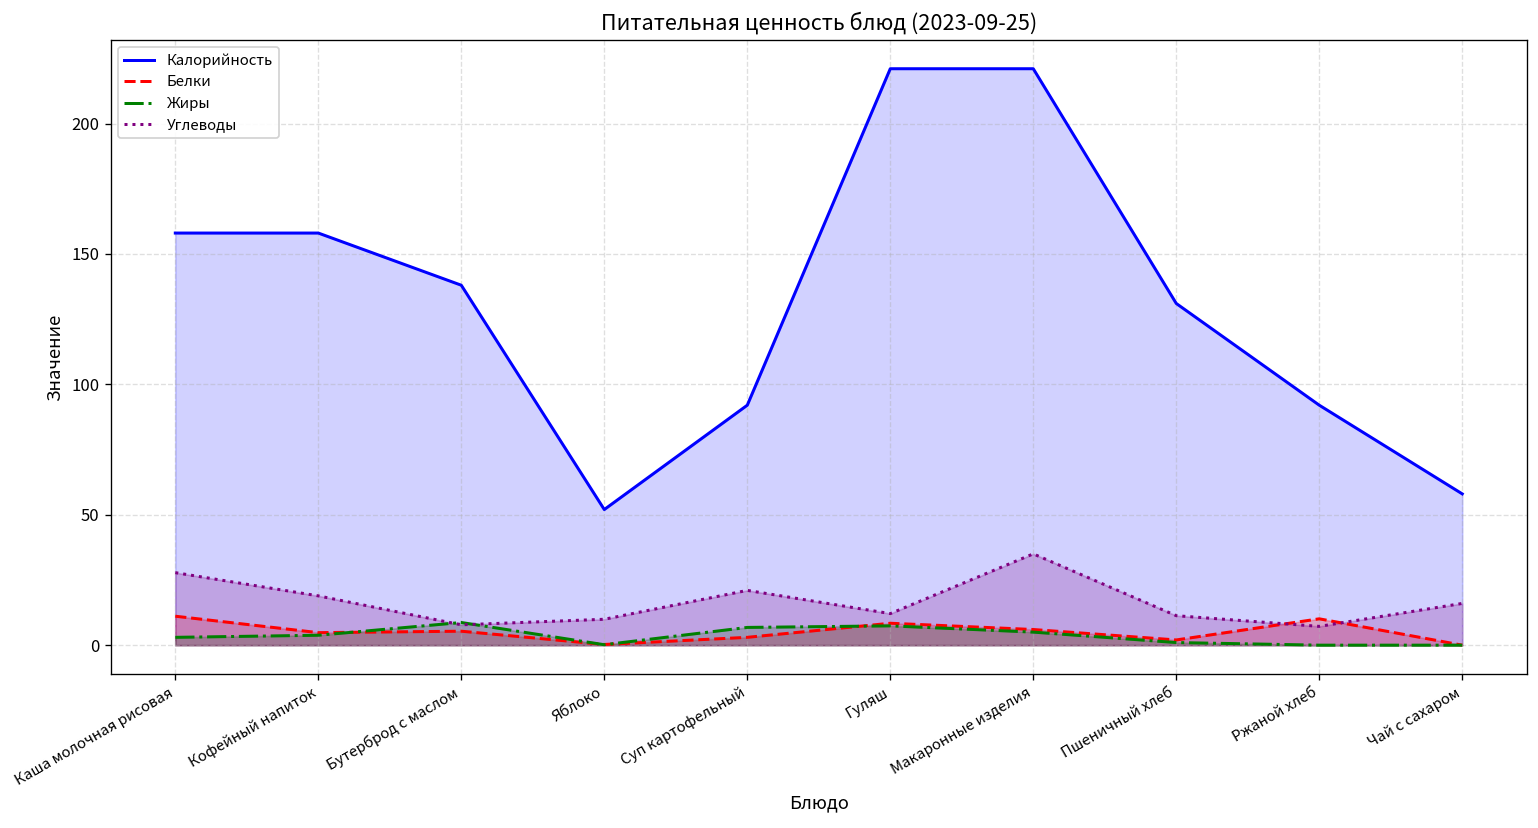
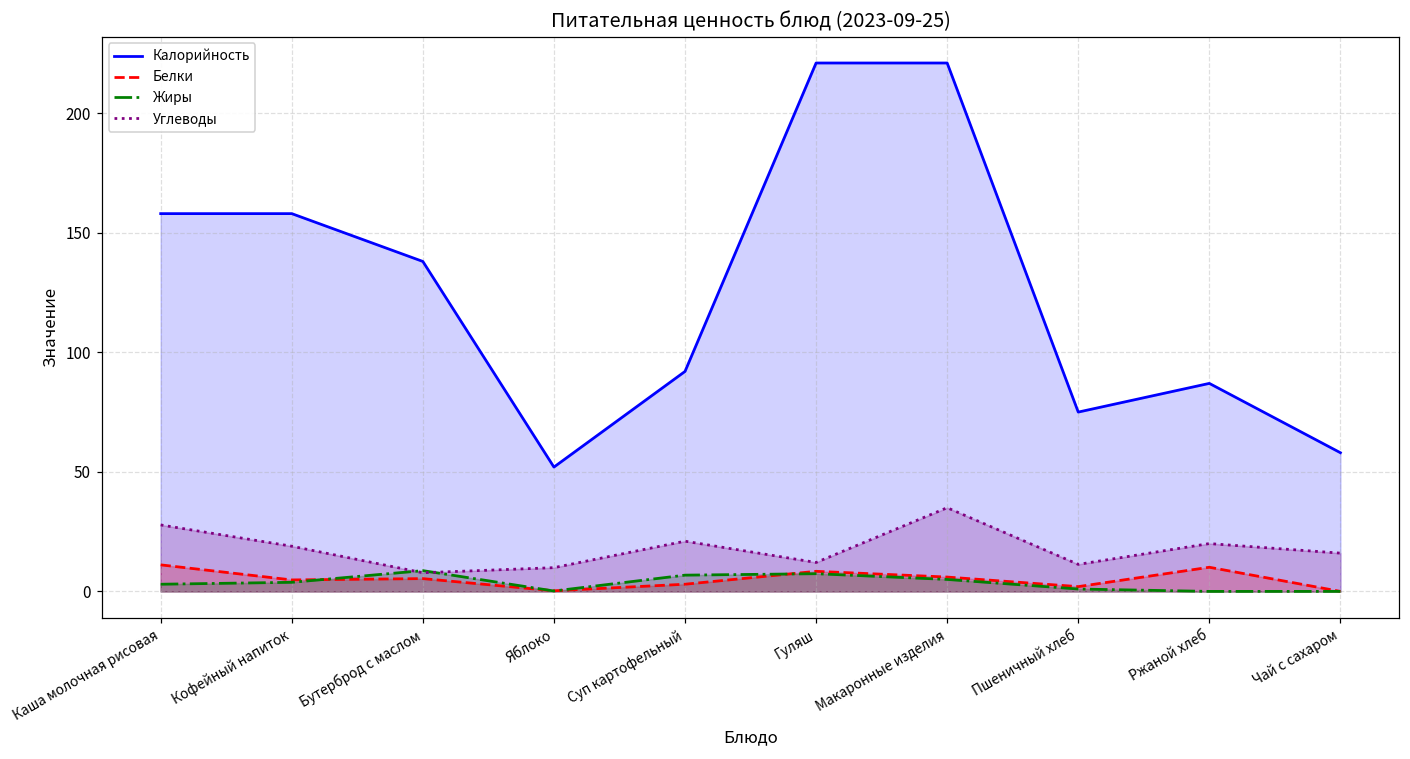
Калорийность, Пшеничный хлеб: 131 -> 75
Калорийность, Ржаной хлеб: 92 -> 87
Углеводы, Ржаной хлеб: 7 -> 20
